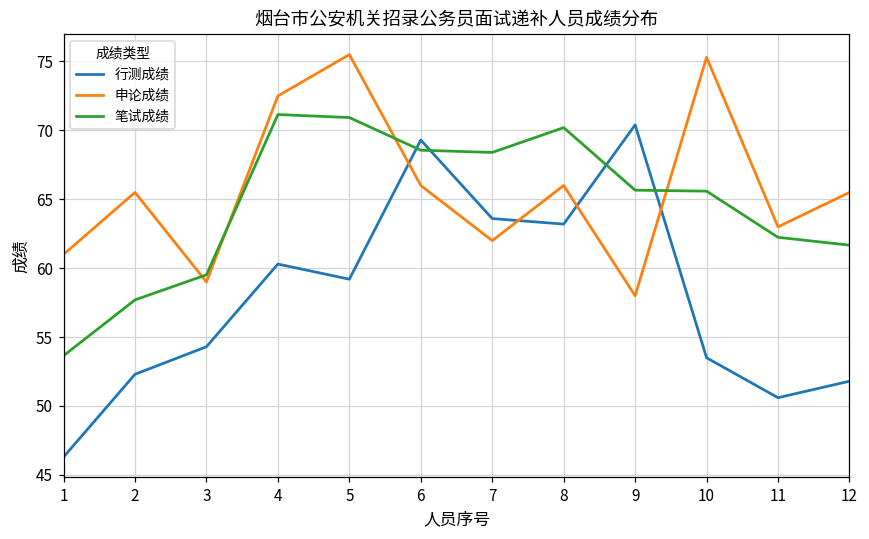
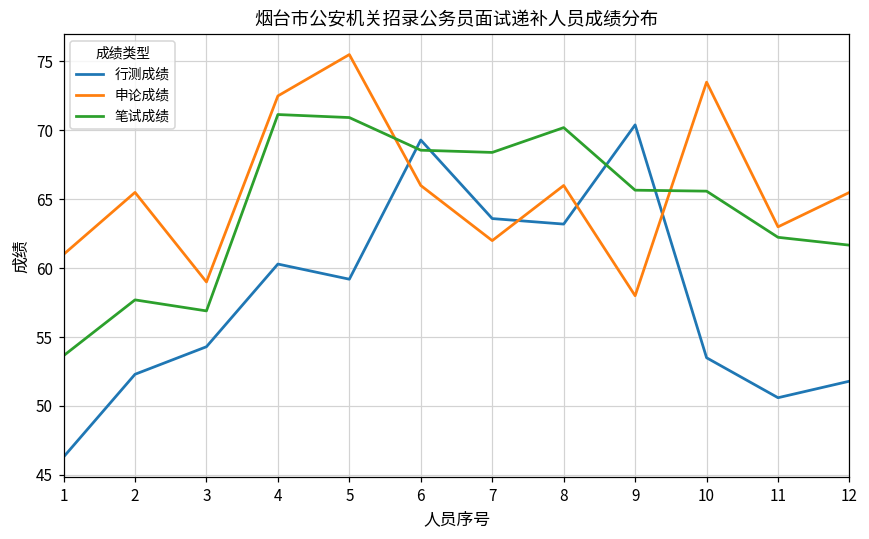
笔试成绩, 3: 59.5 -> 56.9
申论成绩, 10: 75.3 -> 73.5
